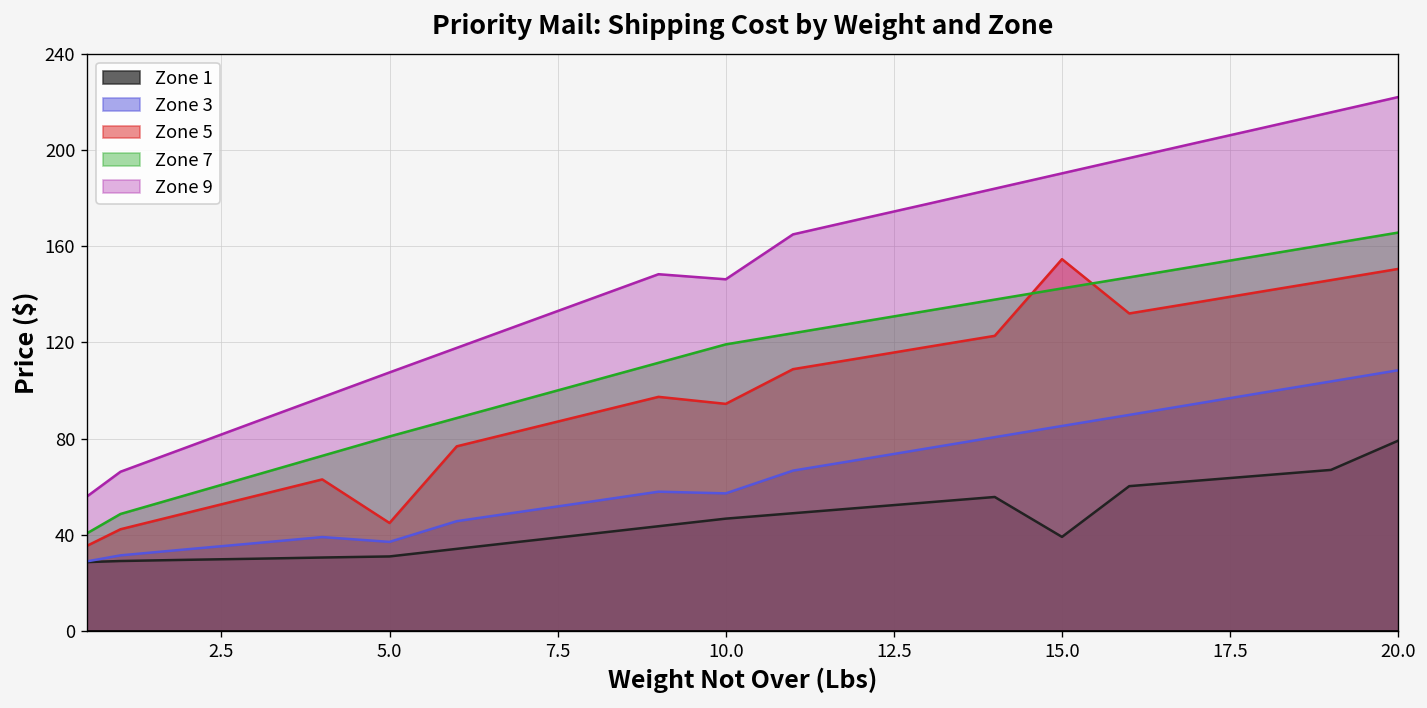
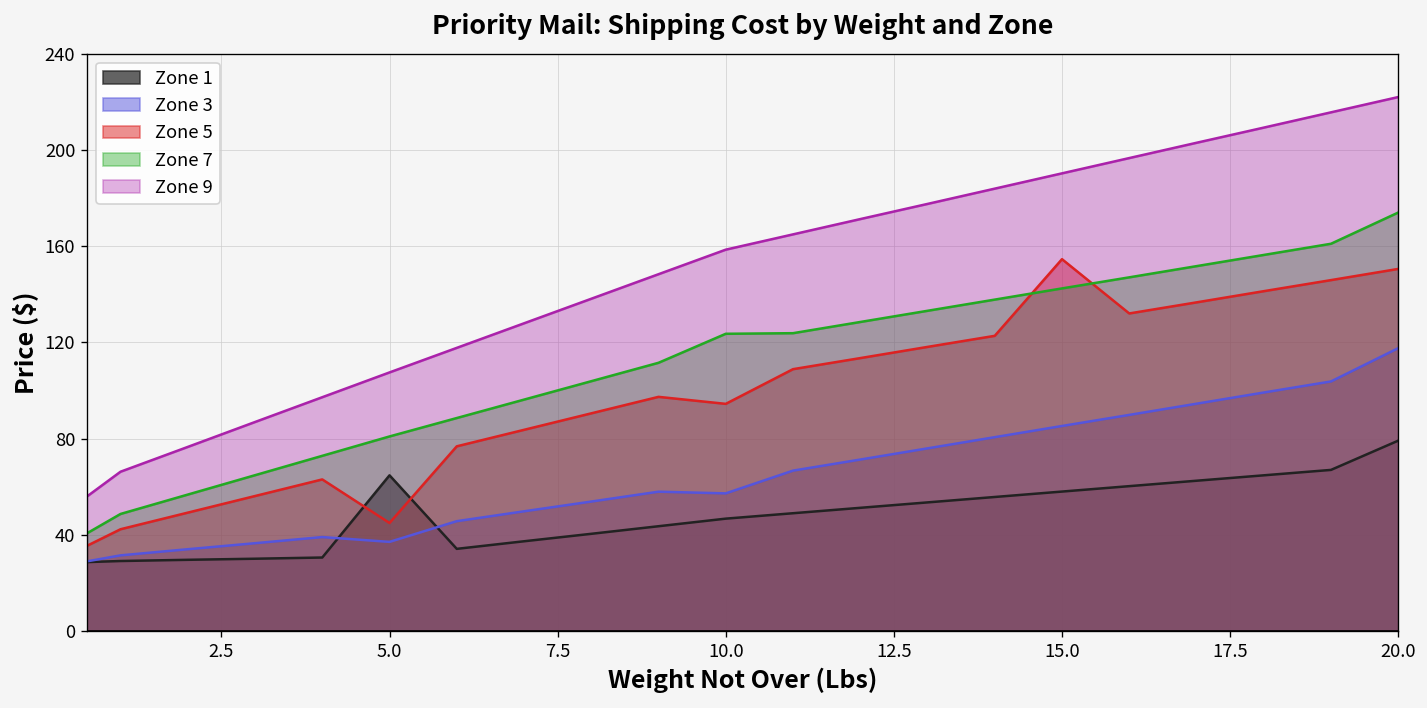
Zone 1, 5.0: 31 -> 65
Zone 7, 10.0: 119 -> 124
Zone 9, 10.0: 146 -> 159
Zone 1, 15.0: 39 -> 58
Zone 3, 20.0: 108 -> 118
Zone 7, 20.0: 166 -> 174
